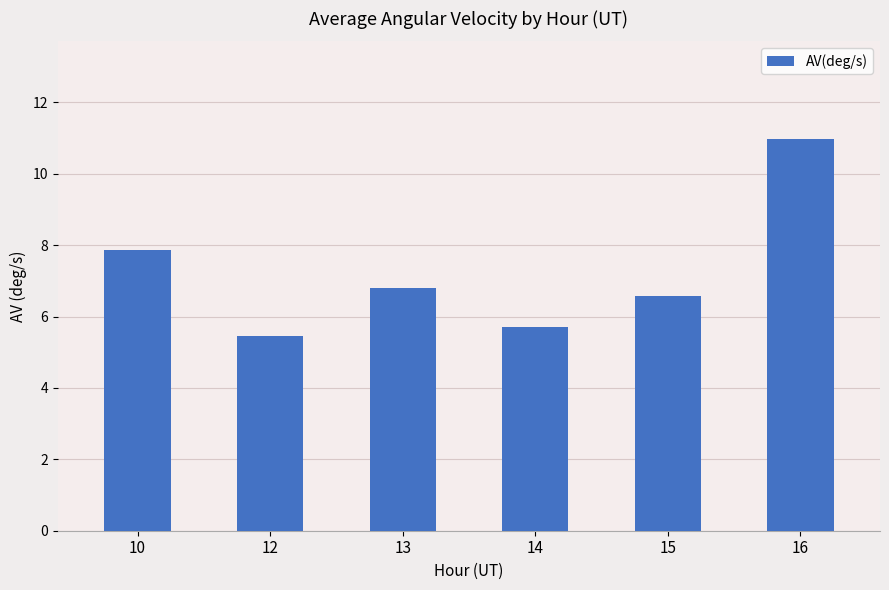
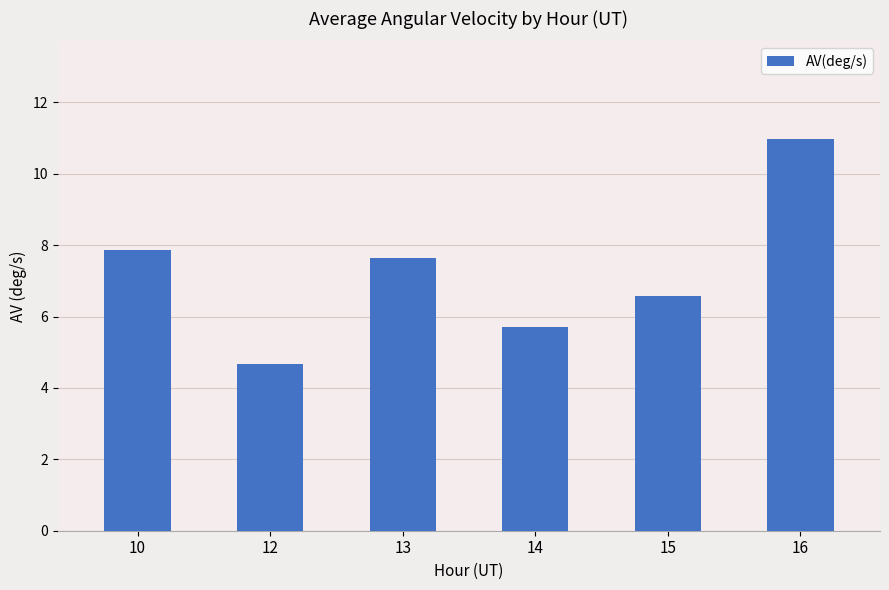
12: 5.5 -> 4.7
13: 6.8 -> 7.6
